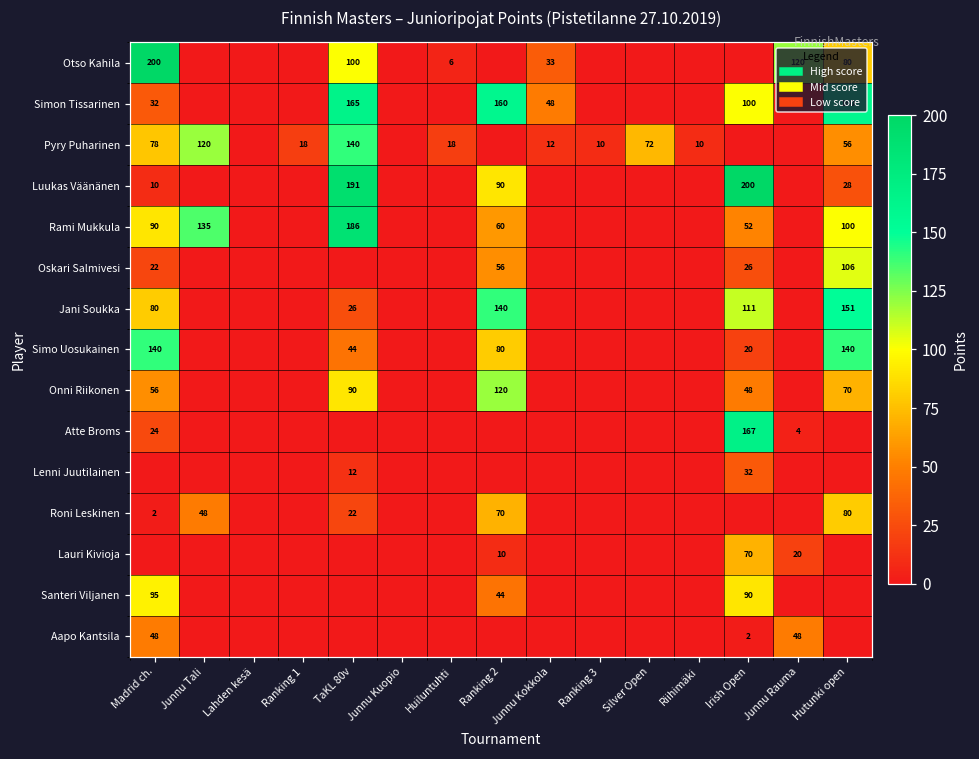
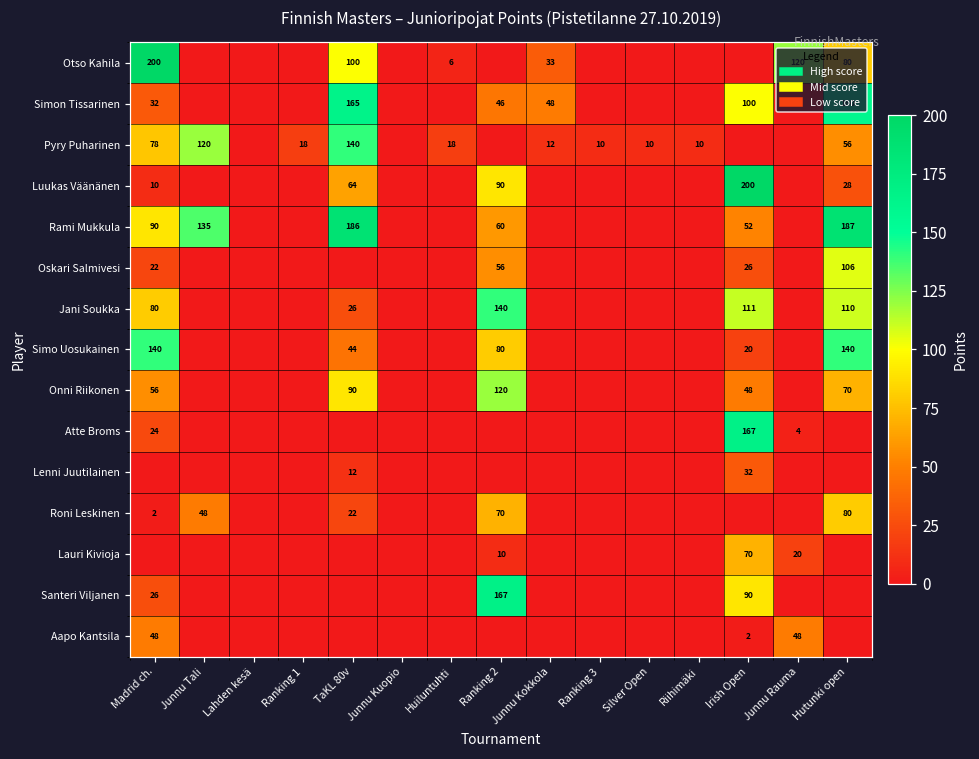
Simon Tissarinen, Ranking 2: 160 -> 46
Pyry Puharinen, Silver Open: 72 -> 10
Luukas Väänänen, TaKL 80v: 191 -> 64
Rami Mukkula, Hutunki open: 100 -> 187
Jani Soukka, Hutunki open: 151 -> 110
Santeri Viljanen, Madrid ch.: 95 -> 26
Santeri Viljanen, Ranking 2: 44 -> 167
